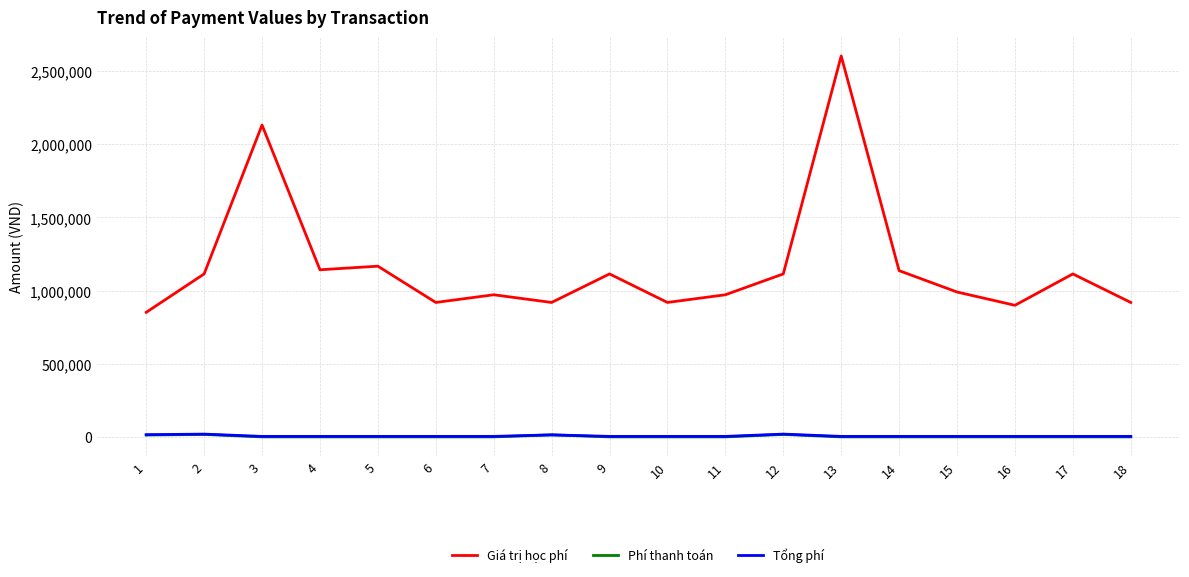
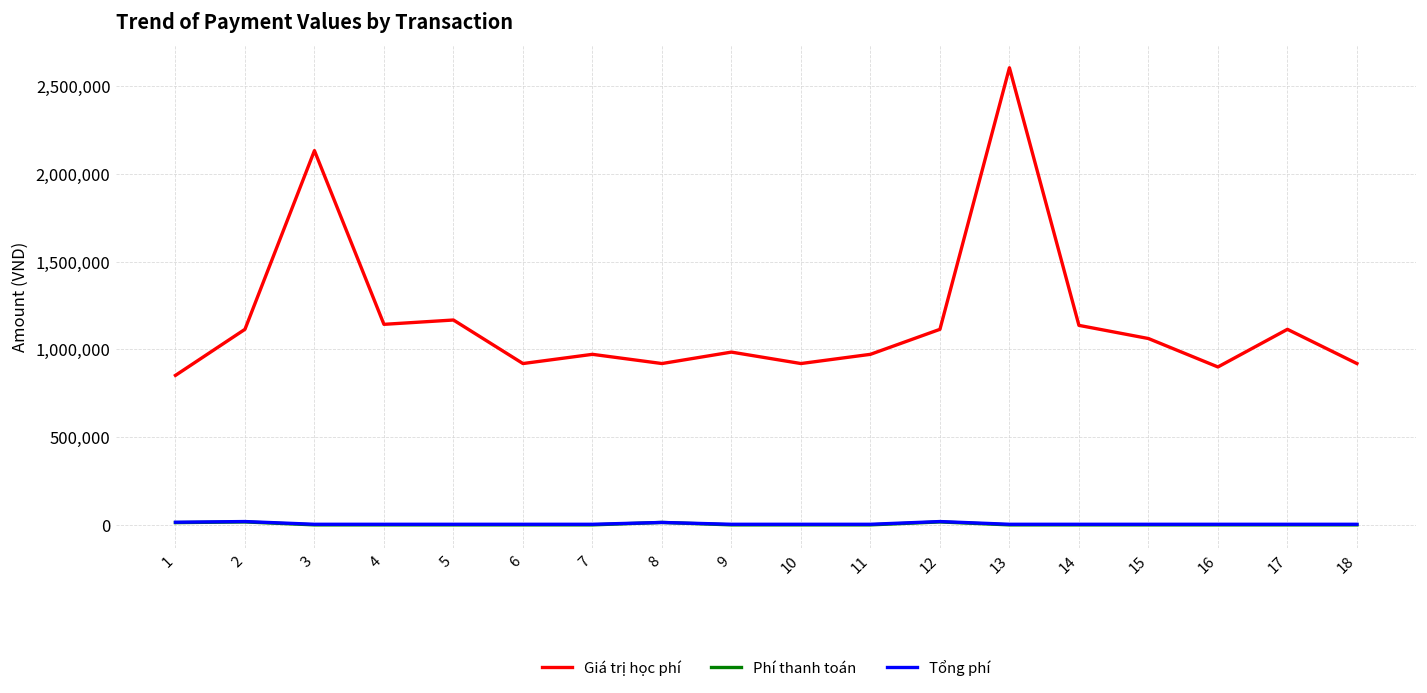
Giá trị học phí, 9: 1,110,000 -> 980,000
Giá trị học phí, 15: 990,000 -> 1,060,000
